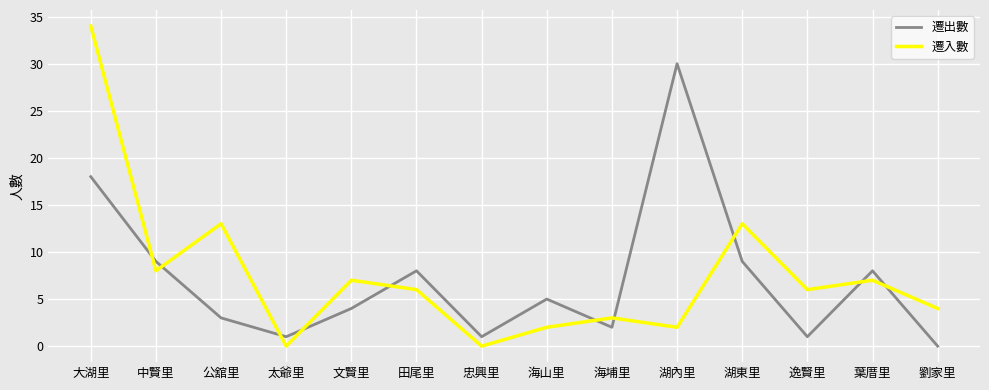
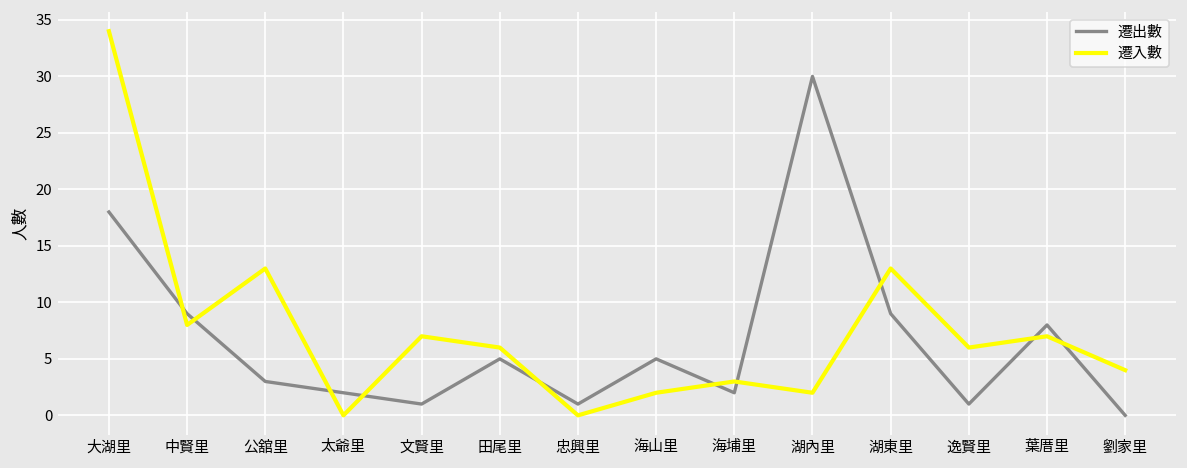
遷出數, 太爺里: 1 -> 2
遷出數, 文賢里: 4 -> 1
遷出數, 田尾里: 8 -> 5
